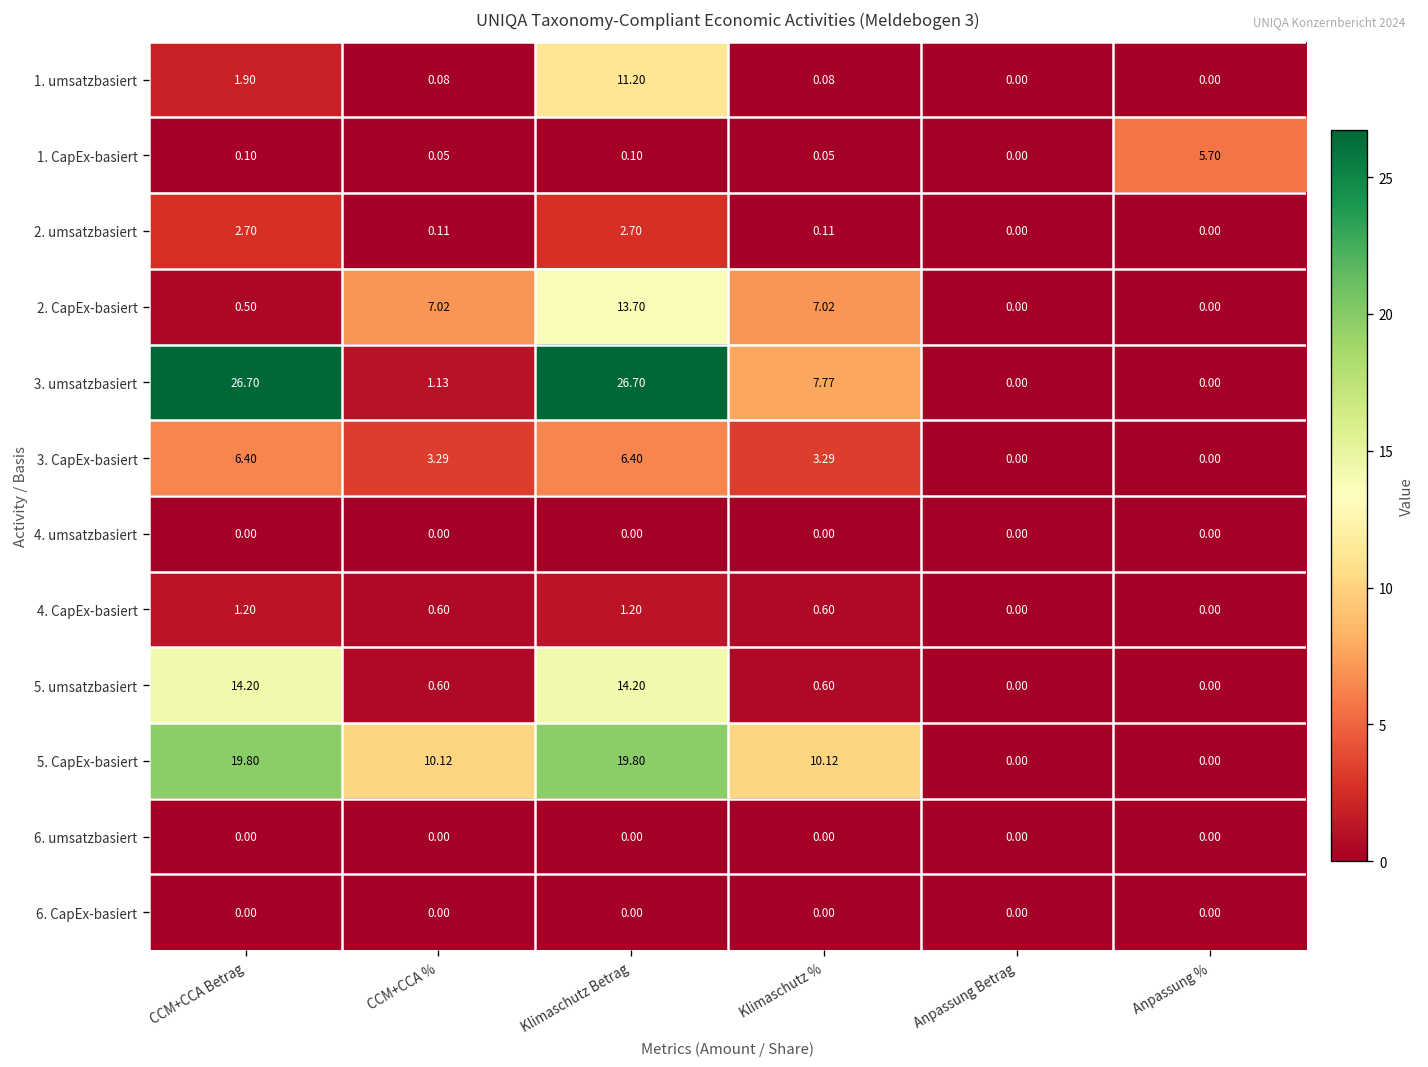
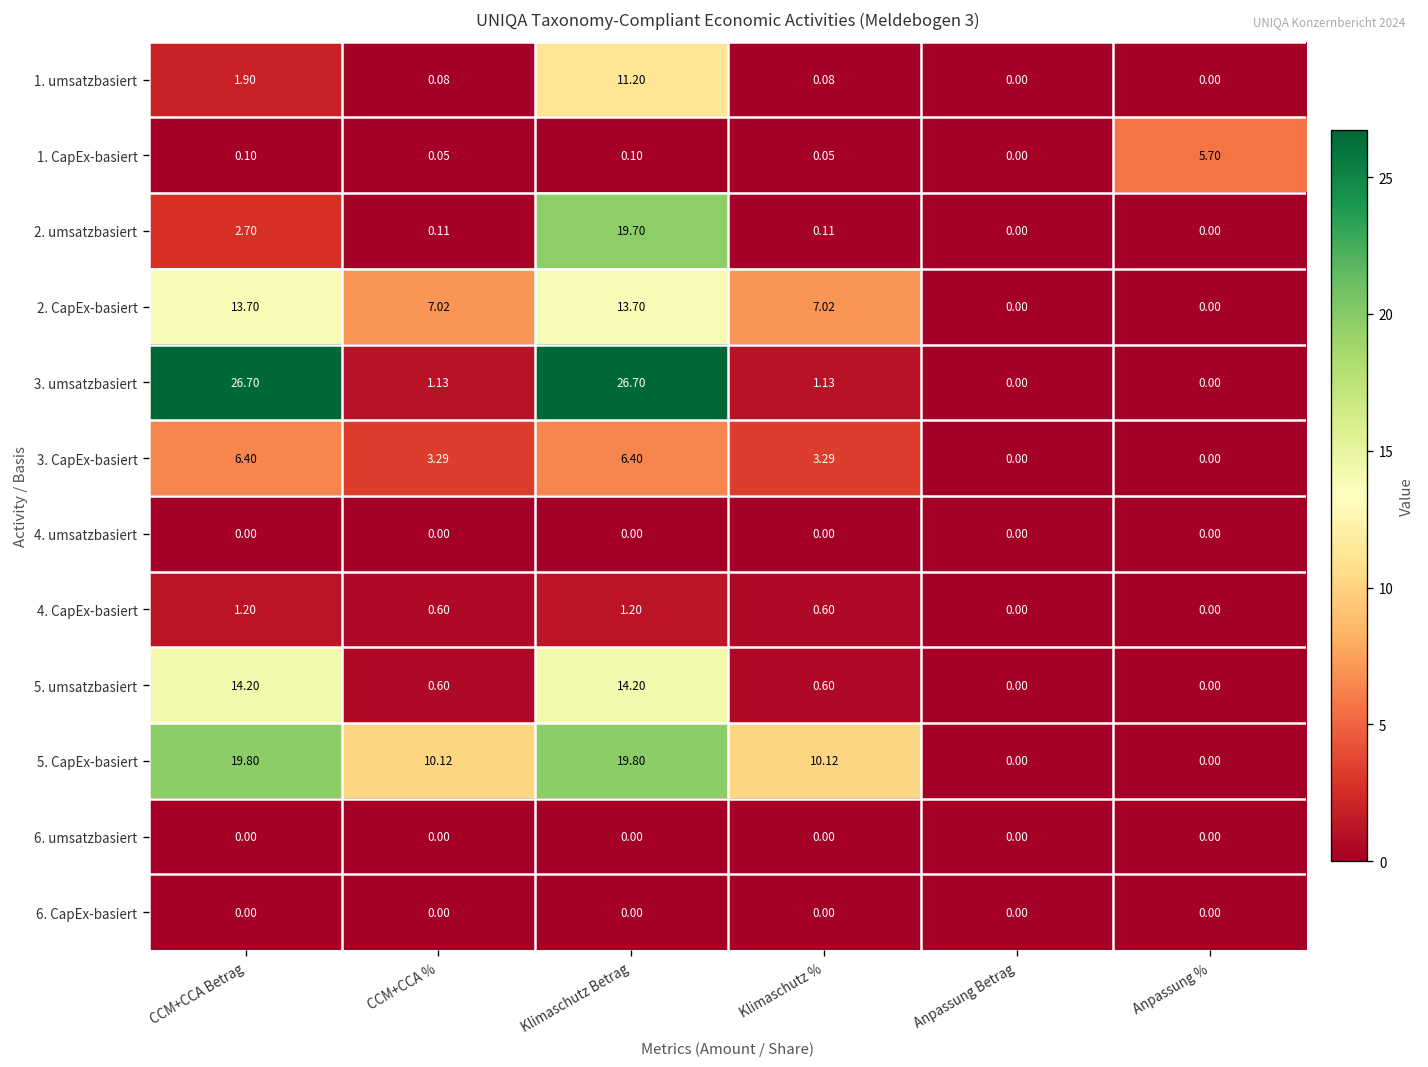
2. umsatzbasiert, Klimaschutz Betrag: 2.70 -> 19.70
2. CapEx-basiert, CCM+CCA Betrag: 0.50 -> 13.70
3. umsatzbasiert, Klimaschutz %: 7.77 -> 1.13
